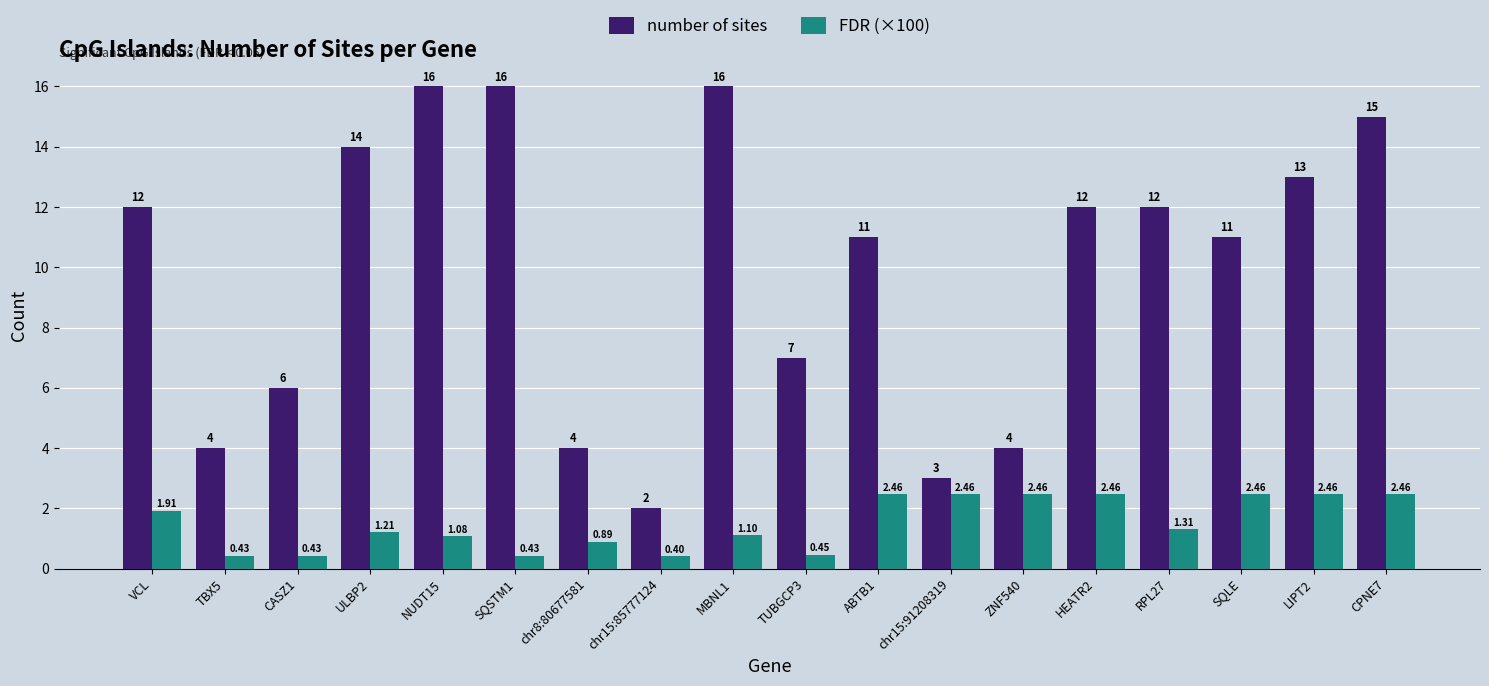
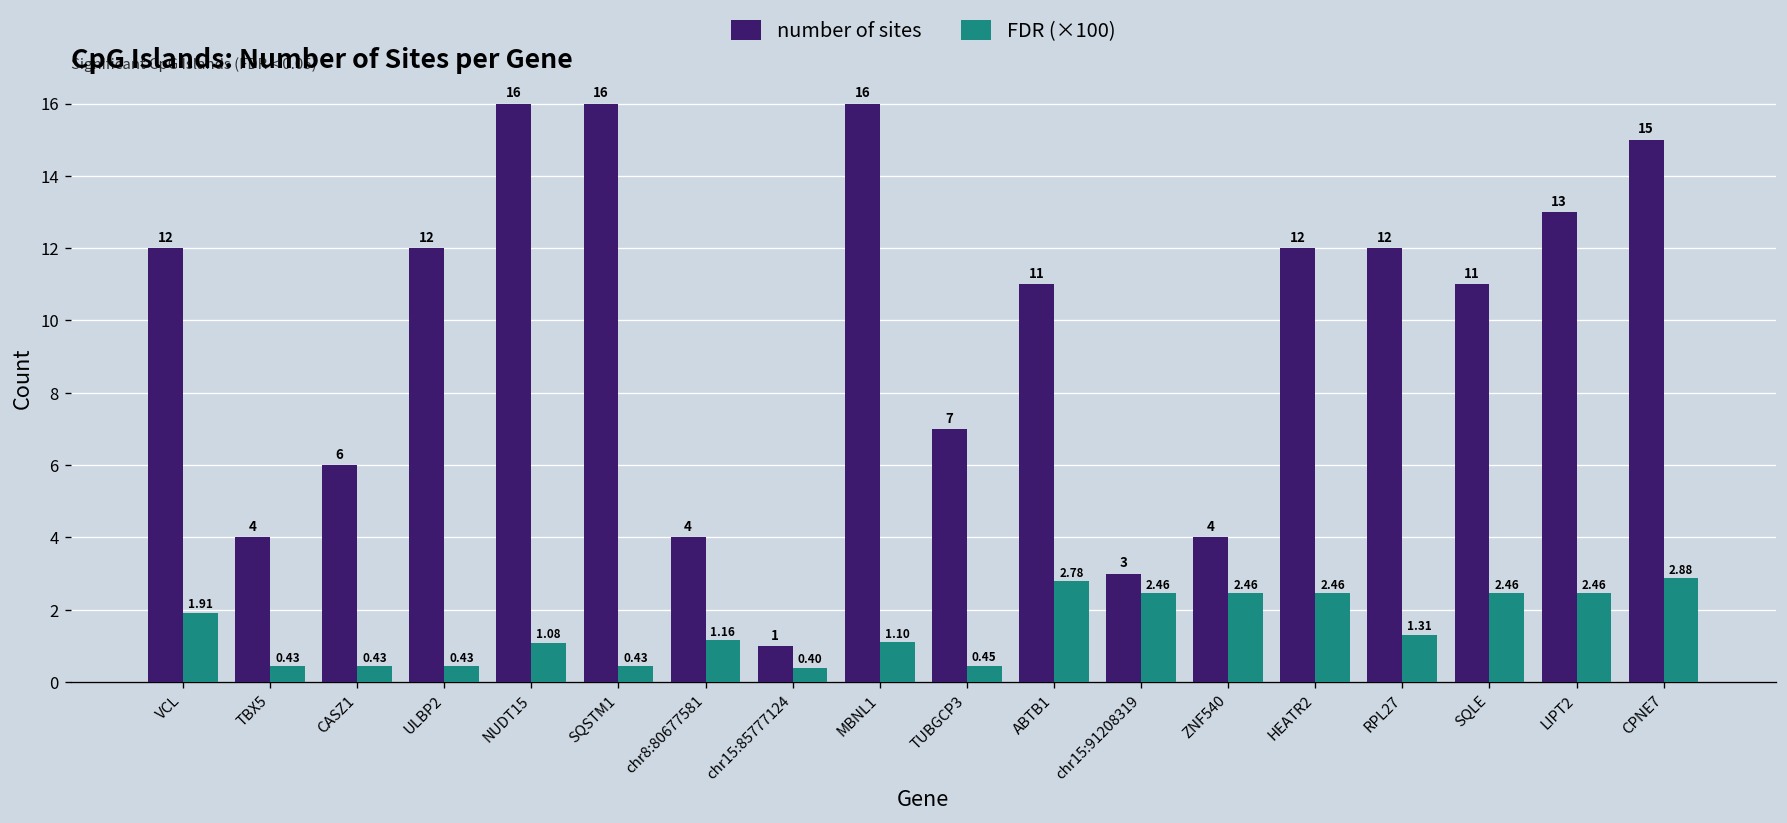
number of sites, ULBP2: 14 -> 12
FDR (×100), ULBP2: 1.21 -> 0.43
FDR (×100), chr8:80677581: 0.89 -> 1.16
number of sites, chr15:85777124: 2 -> 1
FDR (×100), ABTB1: 2.46 -> 2.78
FDR (×100), CPNE7: 2.46 -> 2.88
